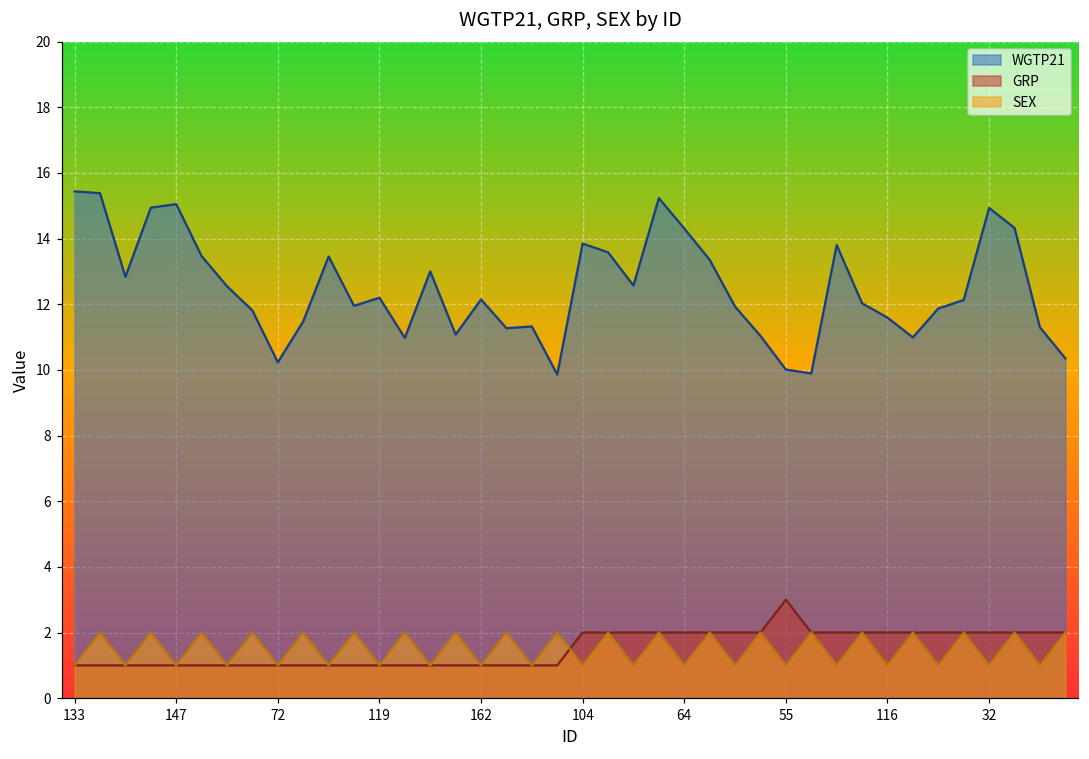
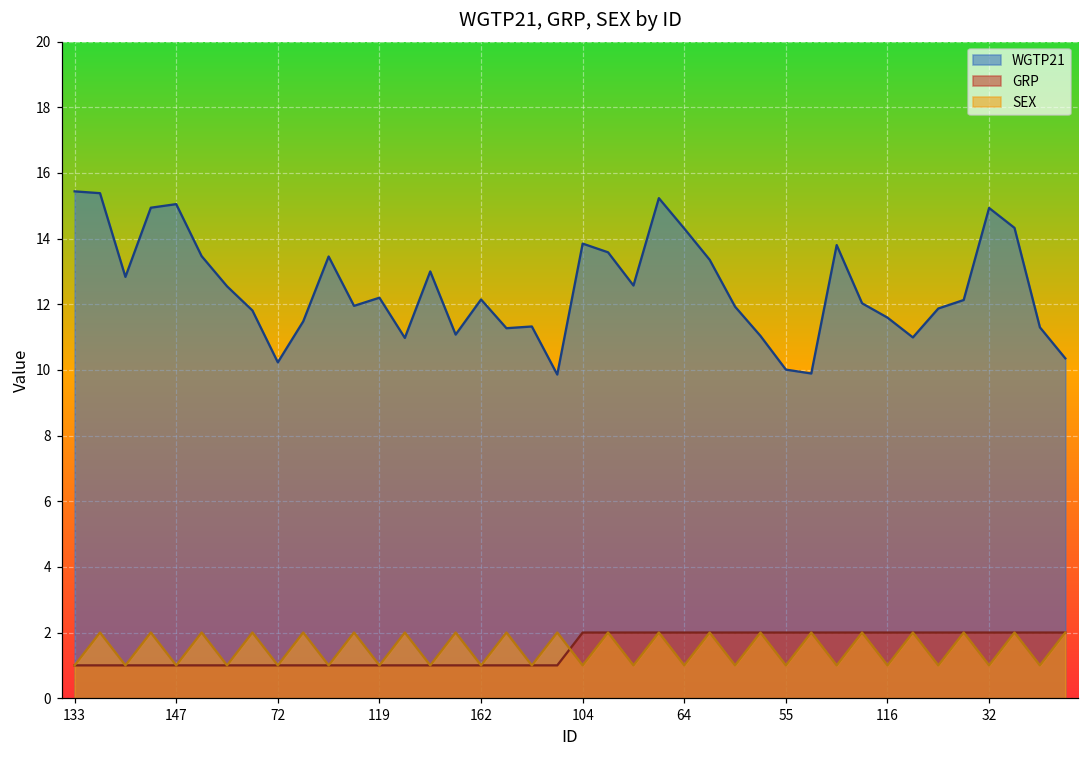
GRP, 55: 3 -> 2
